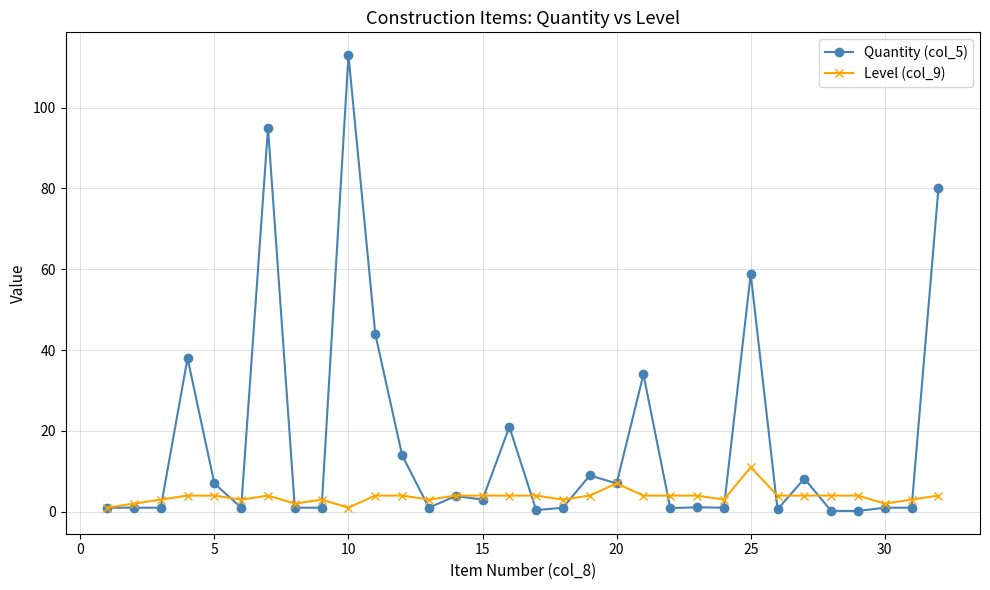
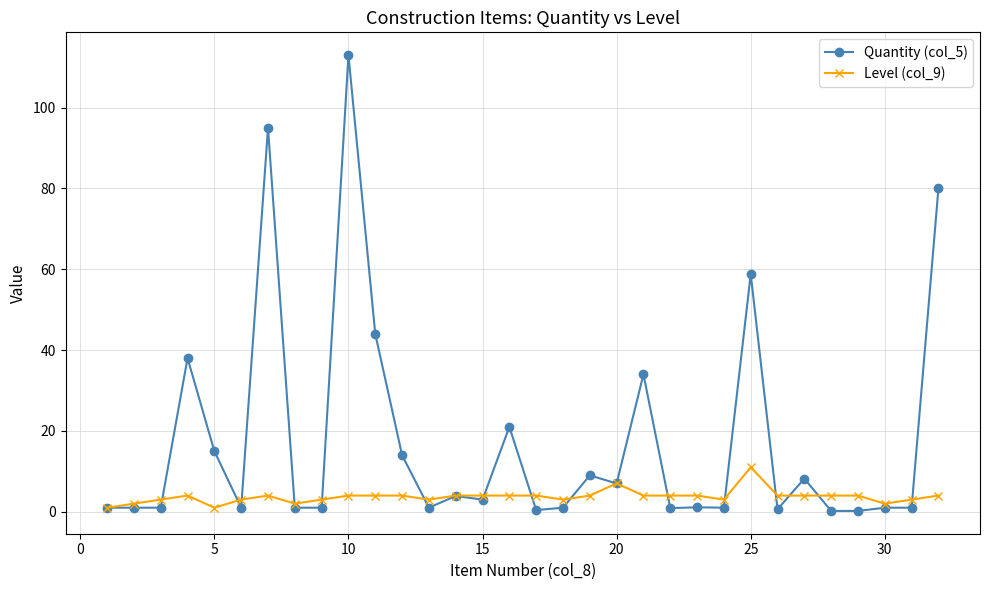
Quantity (col_5), 5: 7 -> 15
Level (col_9), 5: 4 -> 1
Level (col_9), 10: 1 -> 4
